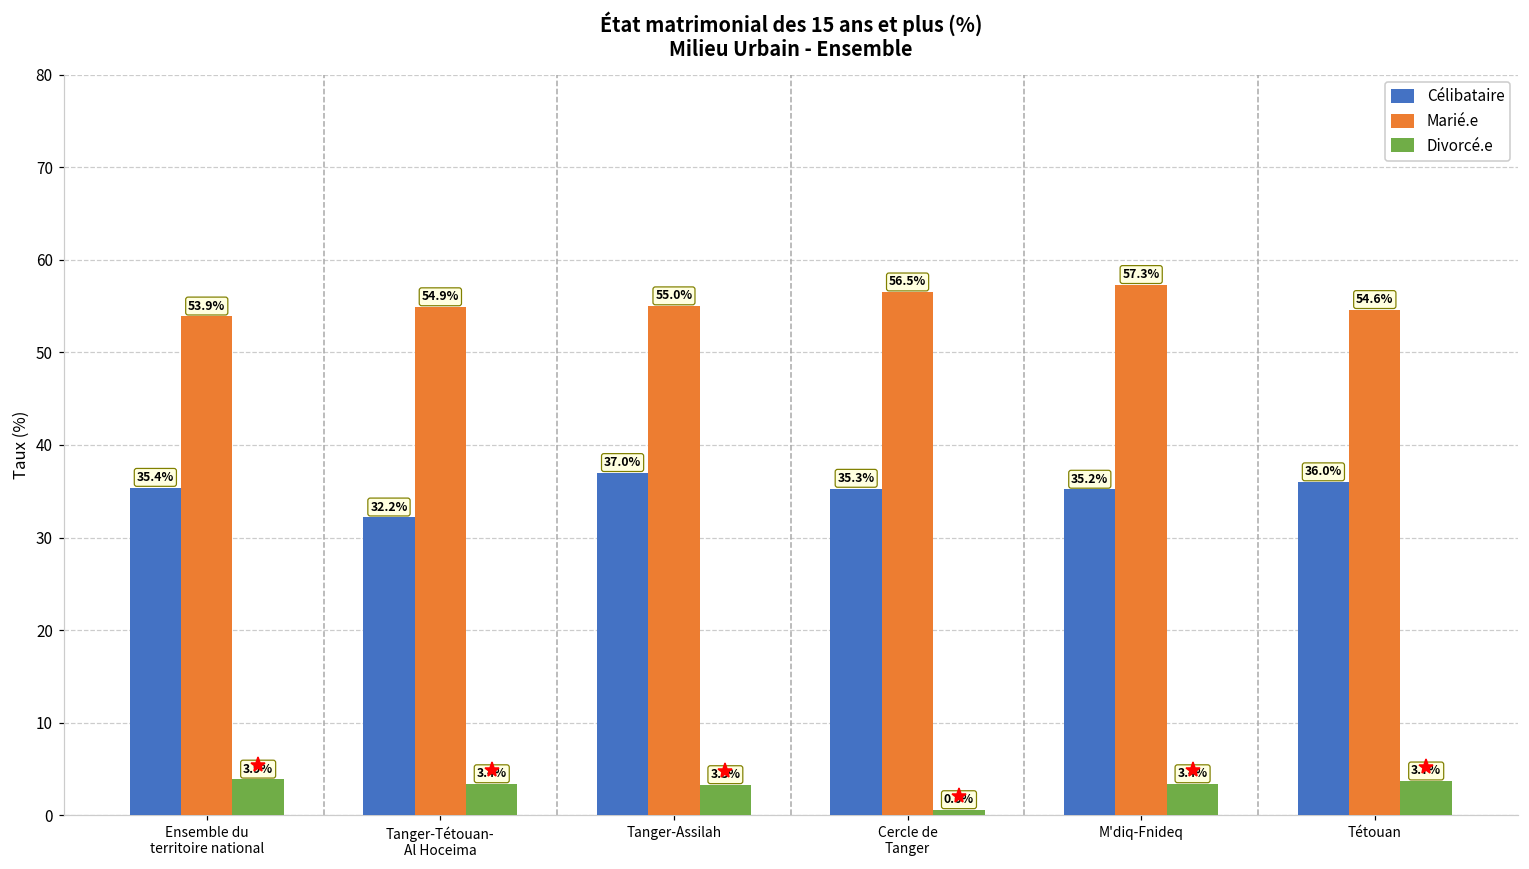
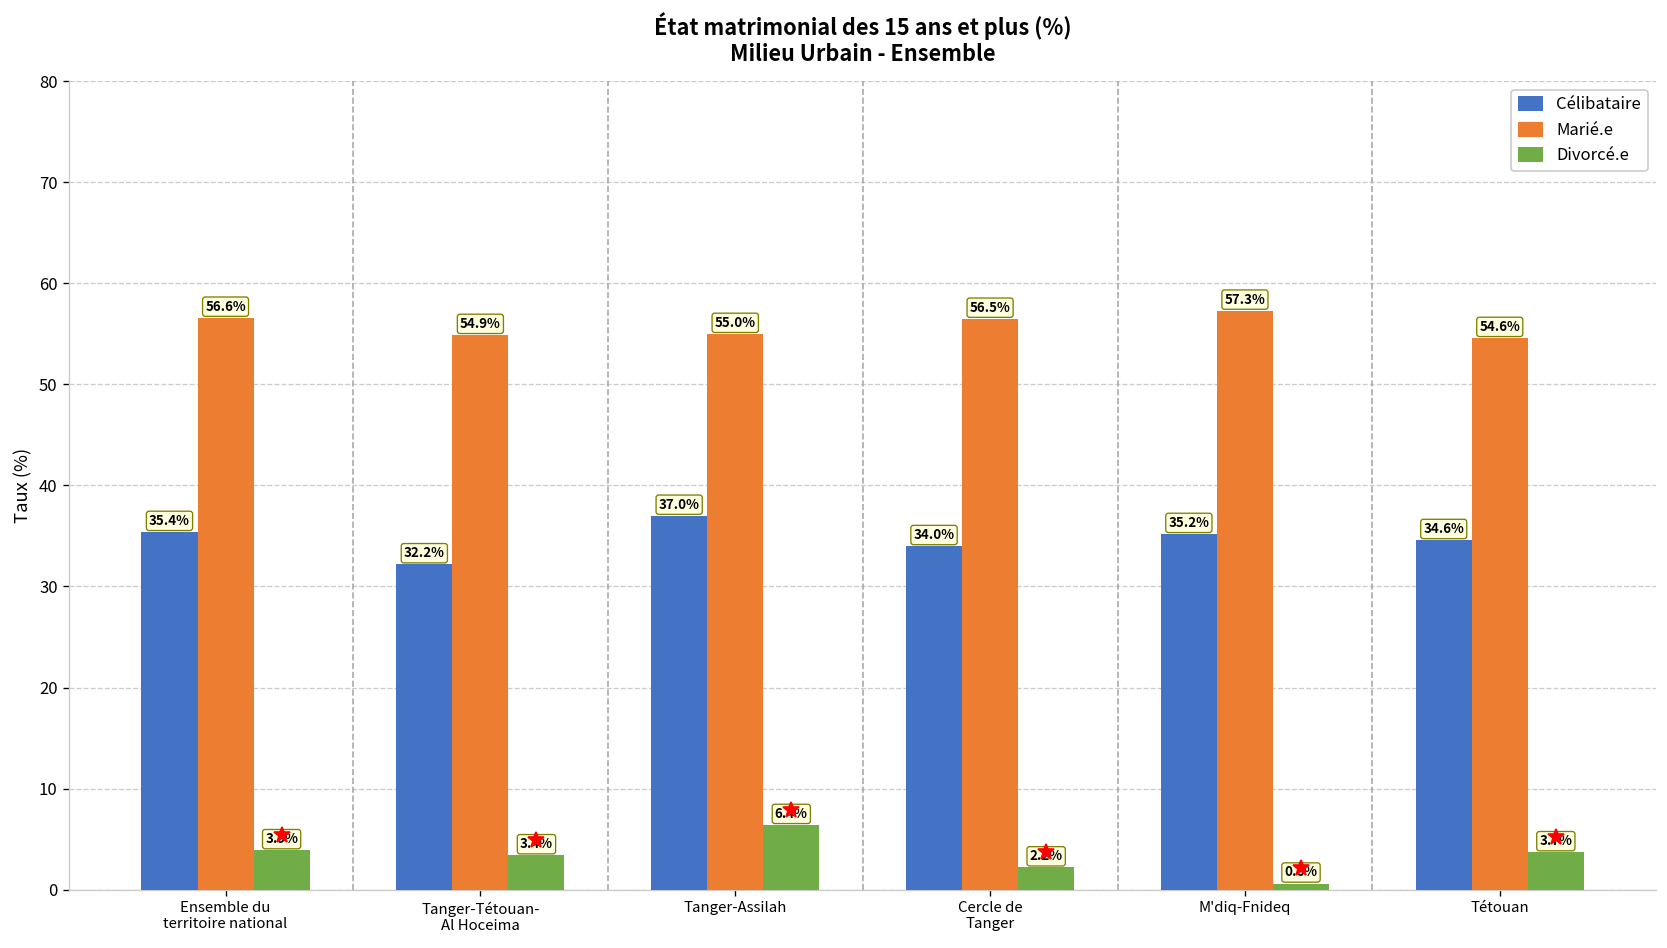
Marié.e, Ensemble du territoire national: 53.9% -> 56.6%
Divorcé.e, Tanger-Assilah: 3.3% -> 6.4%
Célibataire, Cercle de Tanger: 35.3% -> 34.0%
Divorcé.e, Cercle de Tanger: 0.6% -> 2.2%
Divorcé.e, M'diq-Fnideq: 3.4% -> 0.6%
Célibataire, Tétouan: 36.0% -> 34.6%
